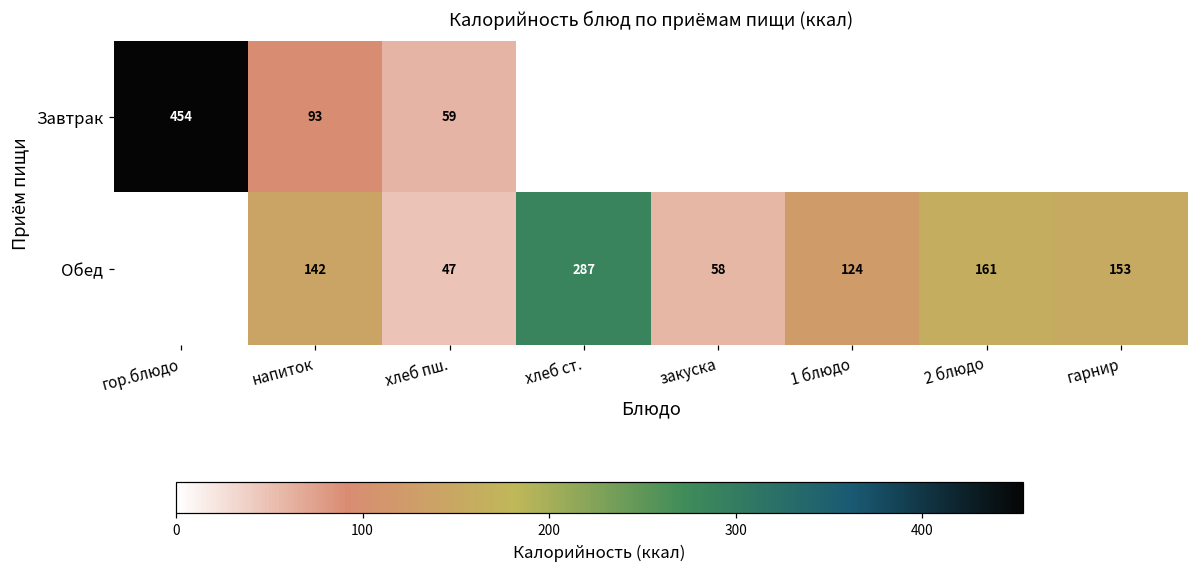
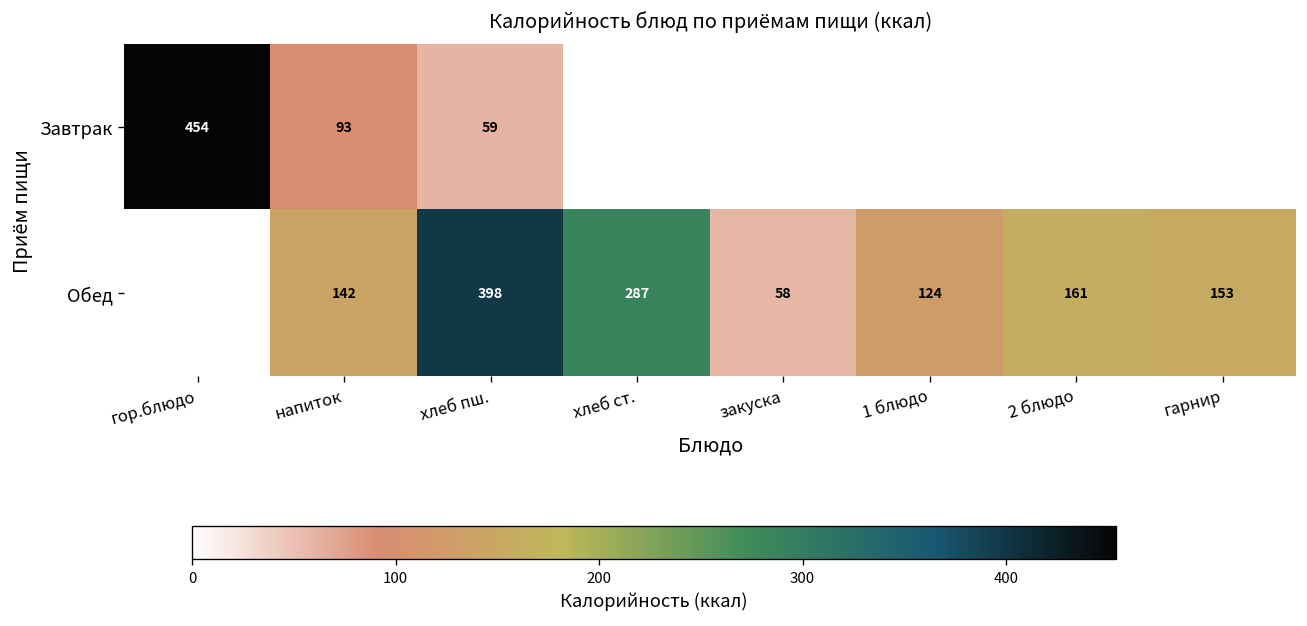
Обед, хлеб пш.: 47 -> 398
